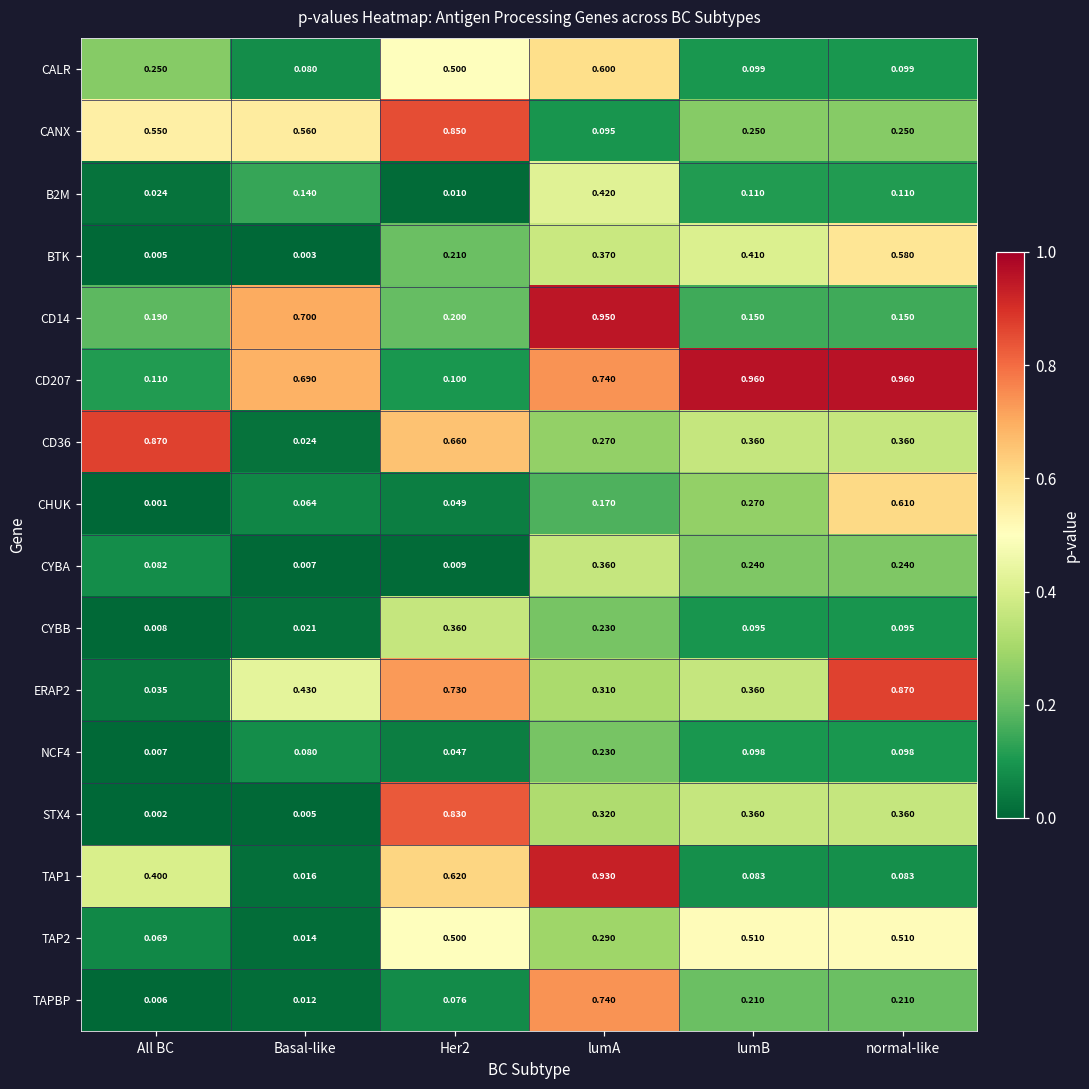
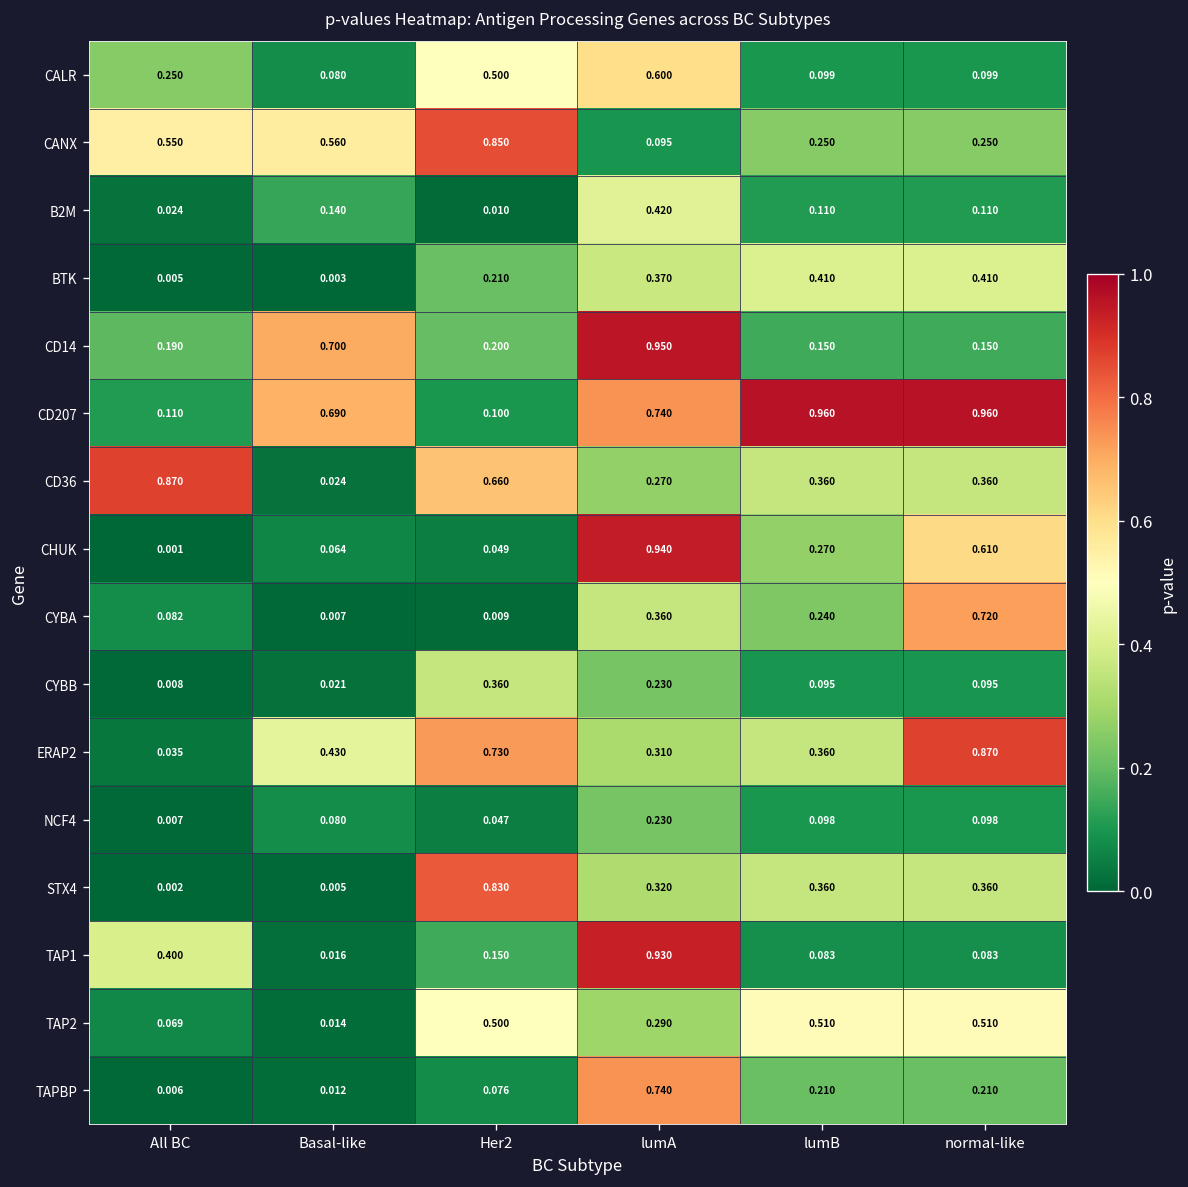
BTK, normal-like: 0.580 -> 0.410
CHUK, lumA: 0.170 -> 0.940
CYBA, normal-like: 0.240 -> 0.720
TAP1, Her2: 0.620 -> 0.150
